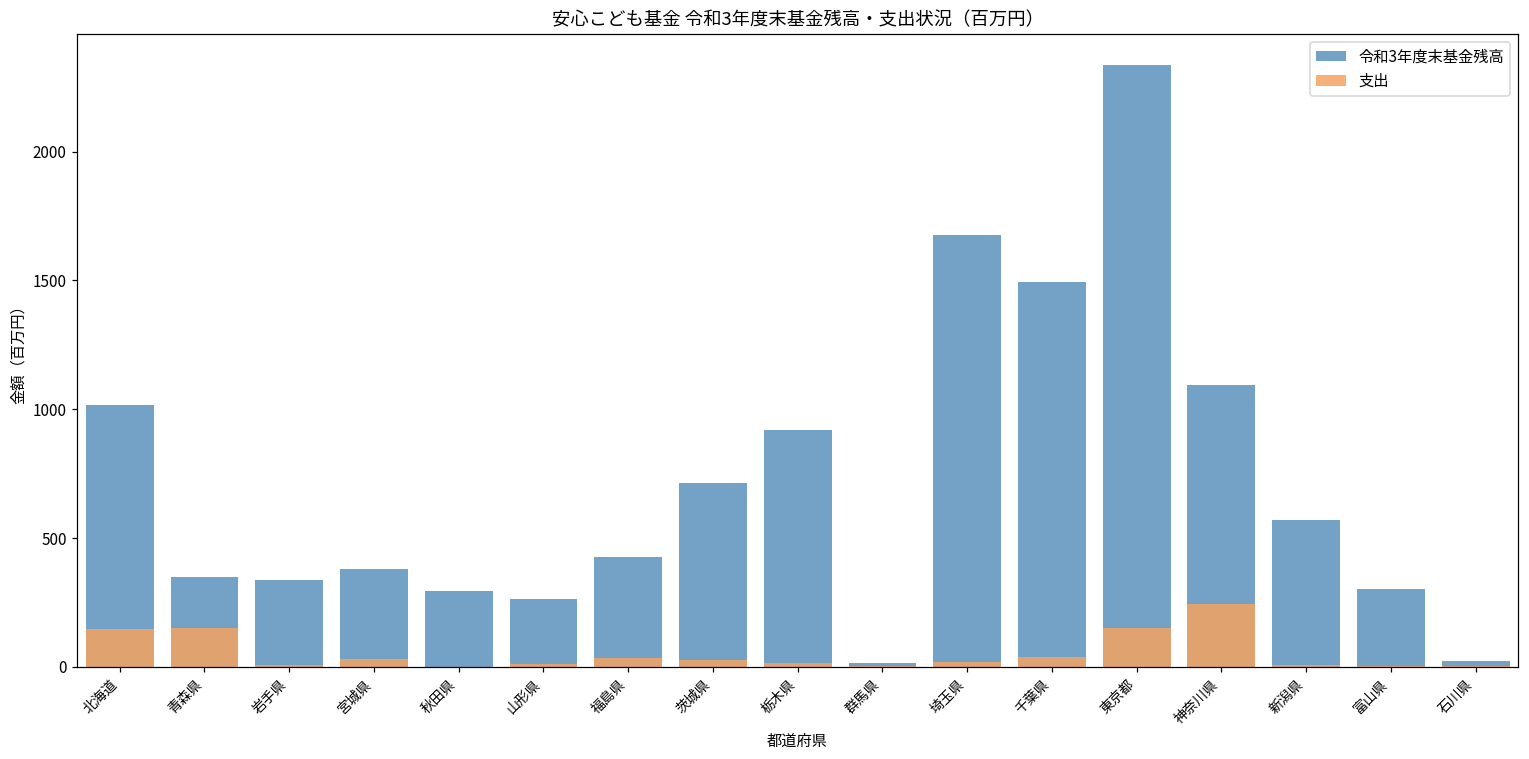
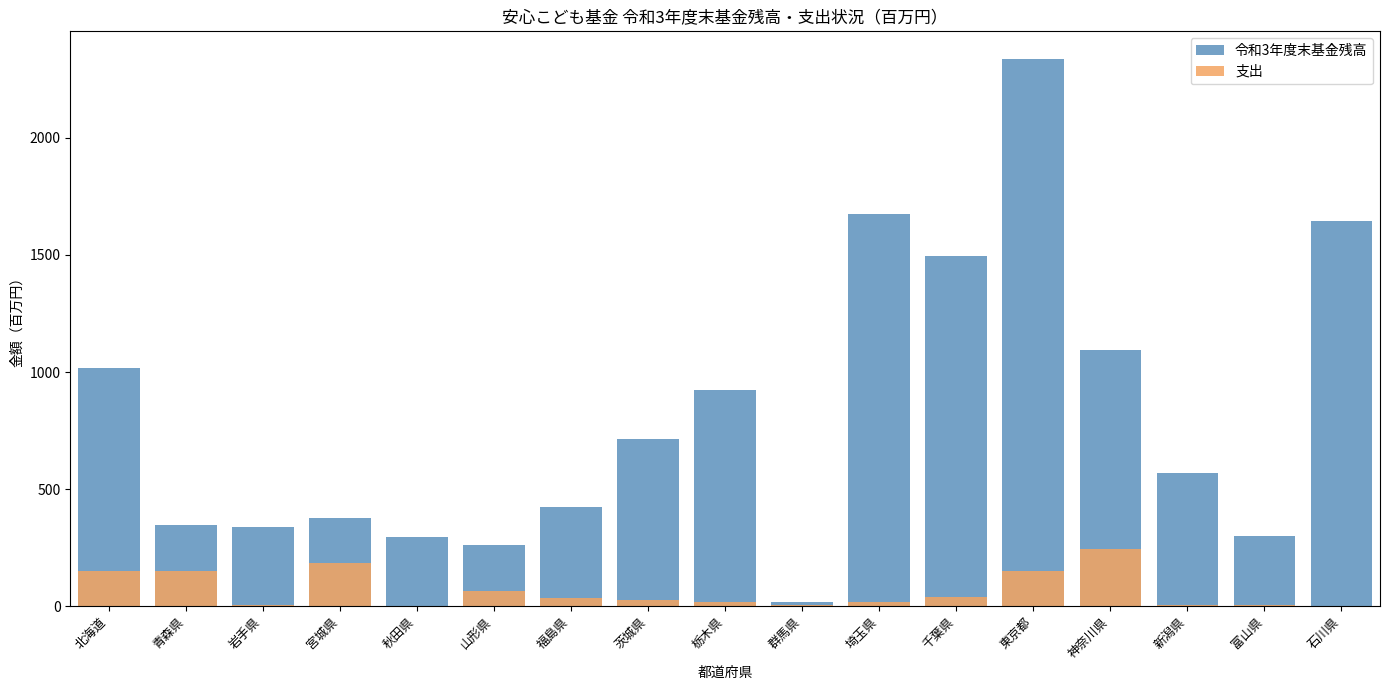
支出, 宮城県: 30 -> 180
支出, 山形県: 10 -> 60
令和3年度末基金残高, 石川県: 20 -> 1640
